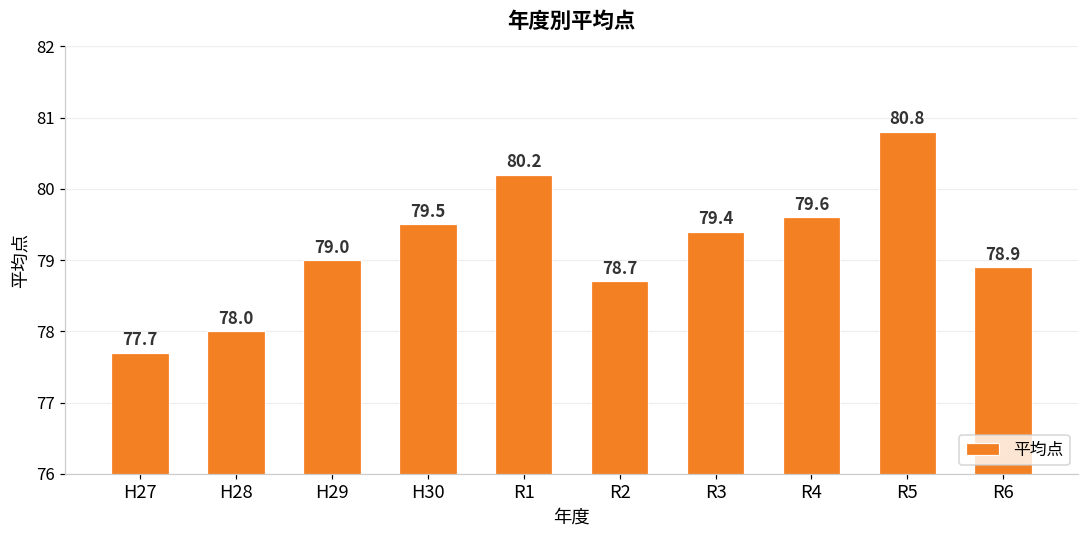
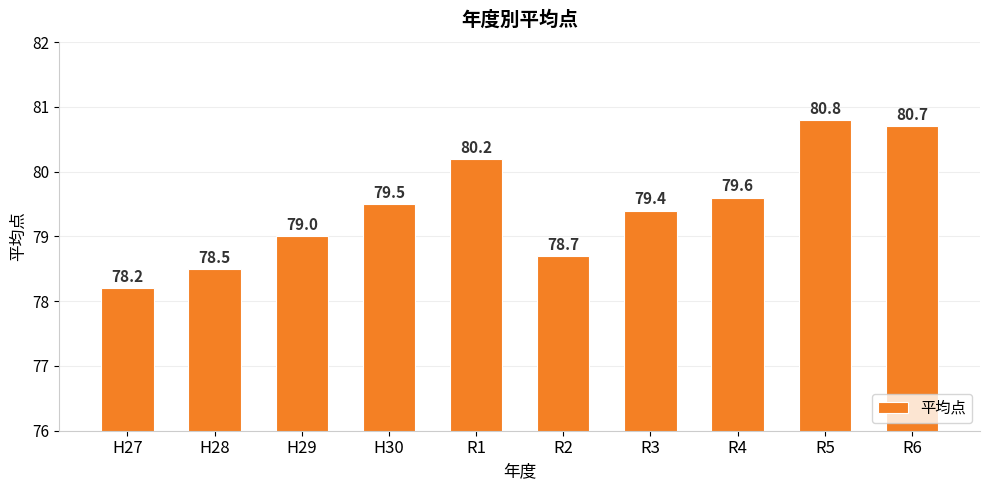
H27: 77.7 -> 78.2
H28: 78.0 -> 78.5
R6: 78.9 -> 80.7
